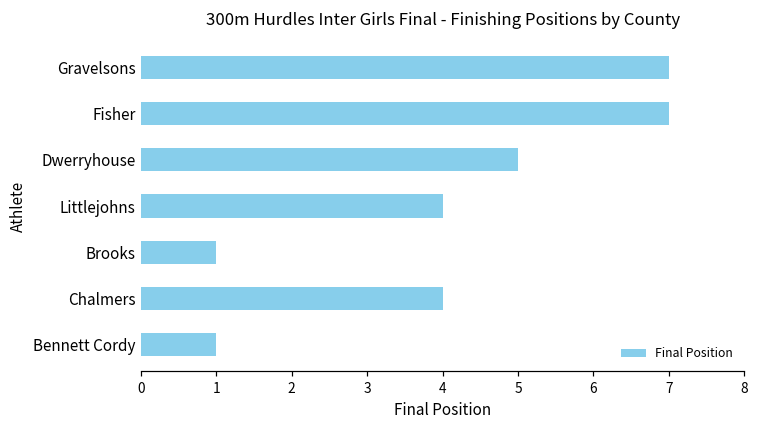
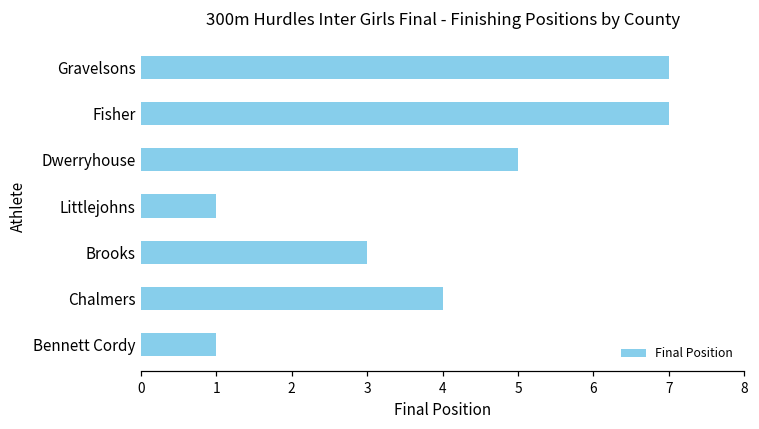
Littlejohns: 4 -> 1
Brooks: 1 -> 3
